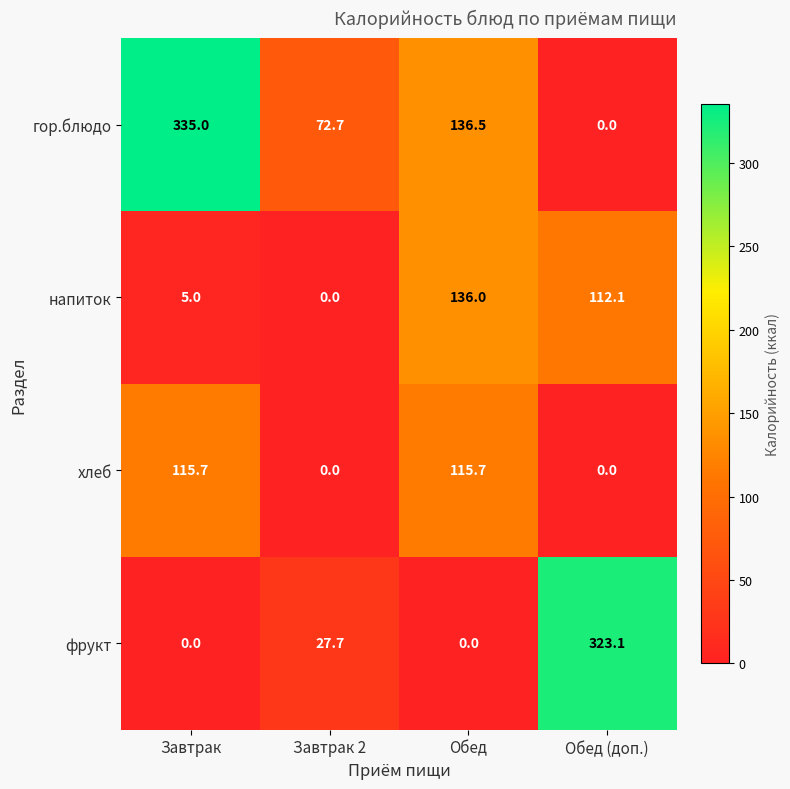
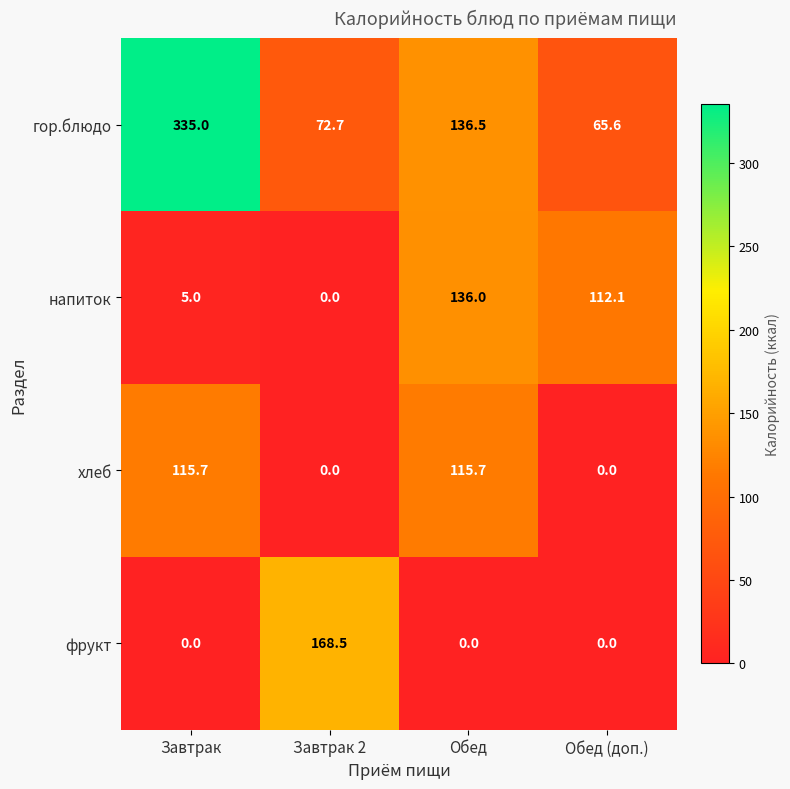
гор.блюдо, Обед (доп.): 0.0 -> 65.6
фрукт, Завтрак 2: 27.7 -> 168.5
фрукт, Обед (доп.): 323.1 -> 0.0
